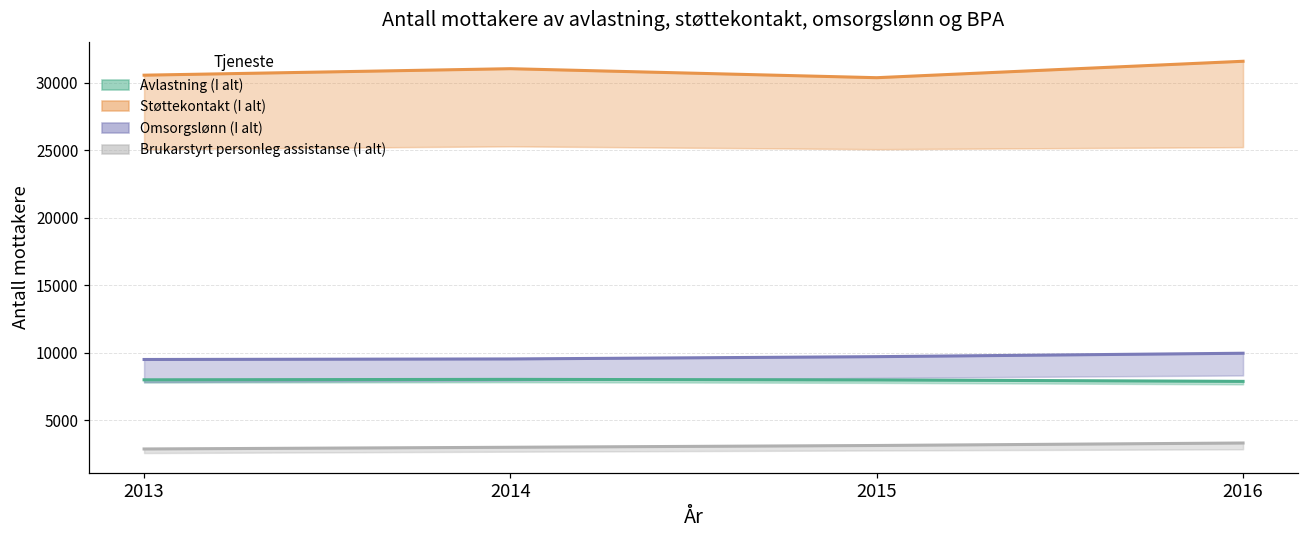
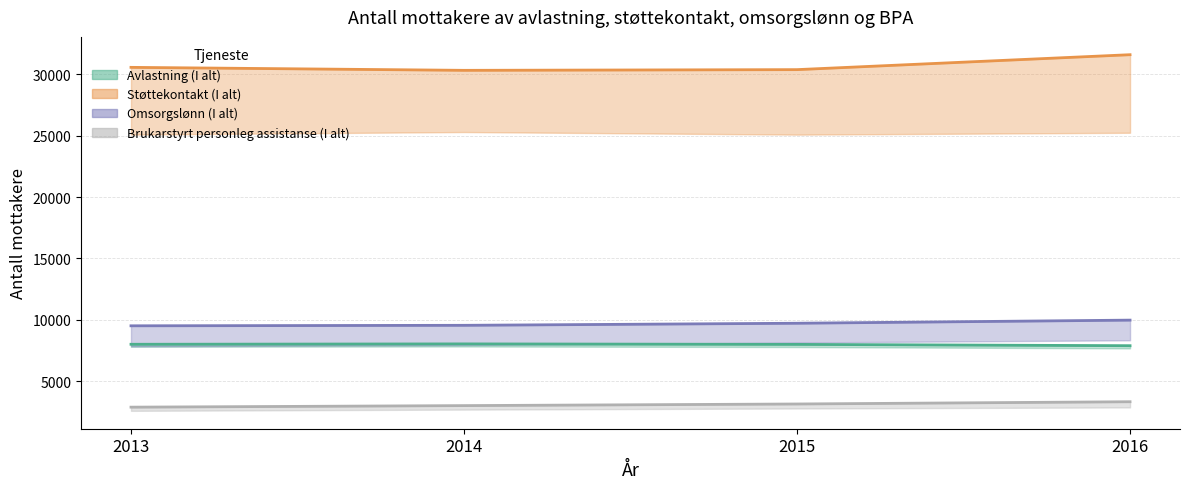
Støttekontakt (I alt), 2014: 31100 -> 30300
